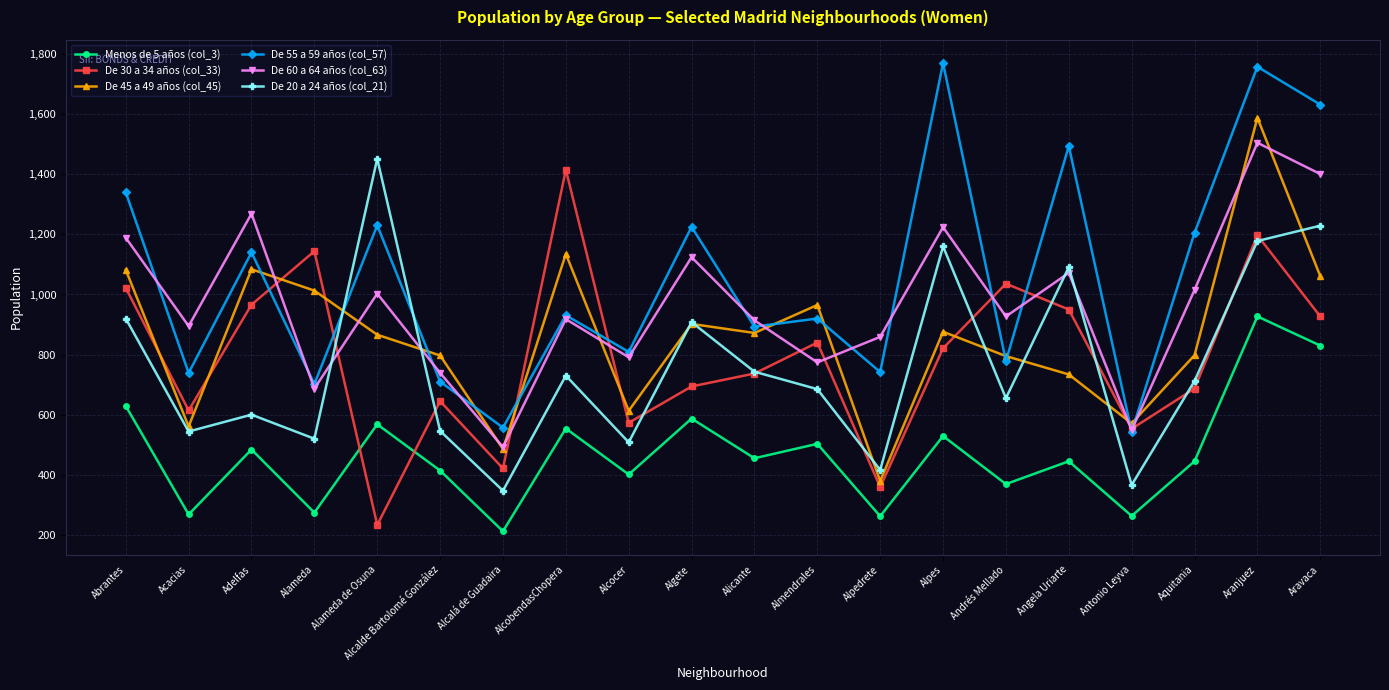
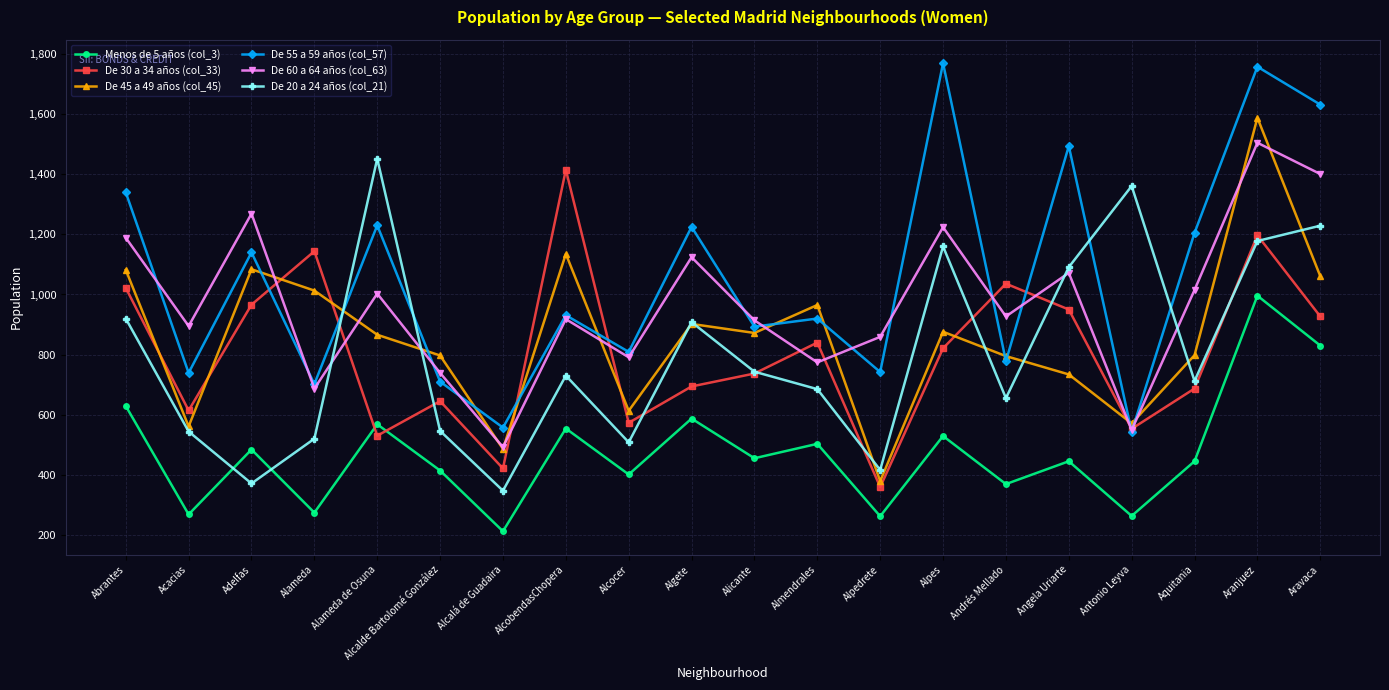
De 20 a 24 años (col_21), Adelfas: 600 -> 370
De 30 a 34 años (col_33), Alameda de Osuna: 230 -> 530
De 20 a 24 años (col_21), Antonio Leyva: 370 -> 1,360
Menos de 5 años (col_3), Aranjuez: 930 -> 1,000
